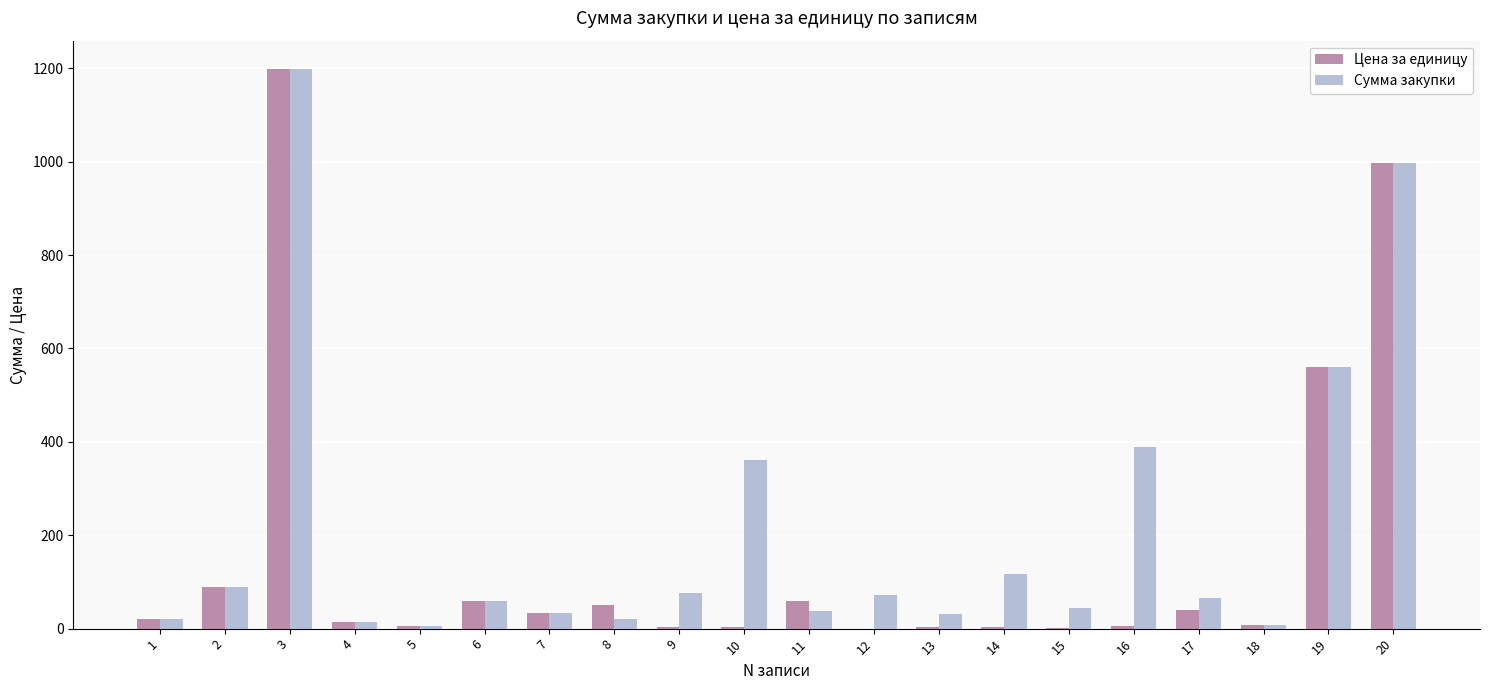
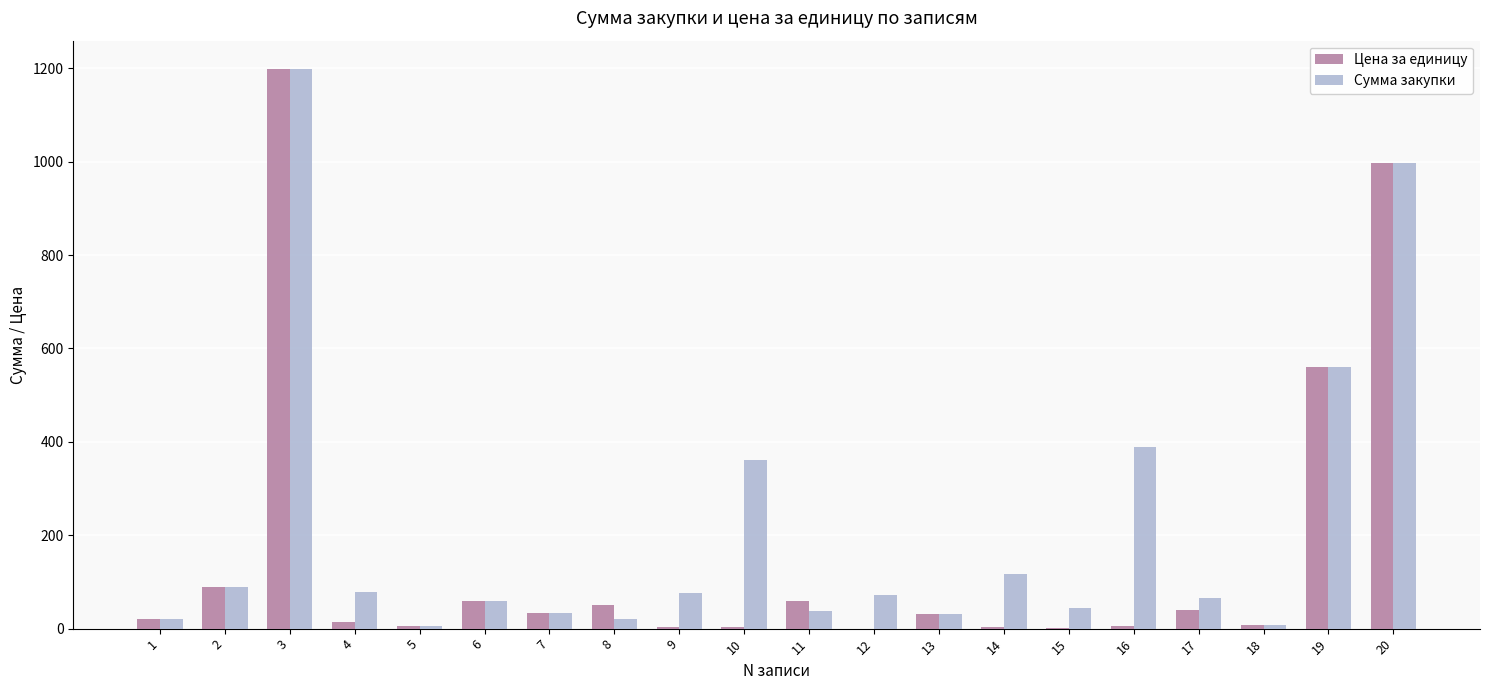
Сумма закупки, 4: 20 -> 80
Цена за единицу, 13: 0 -> 30
